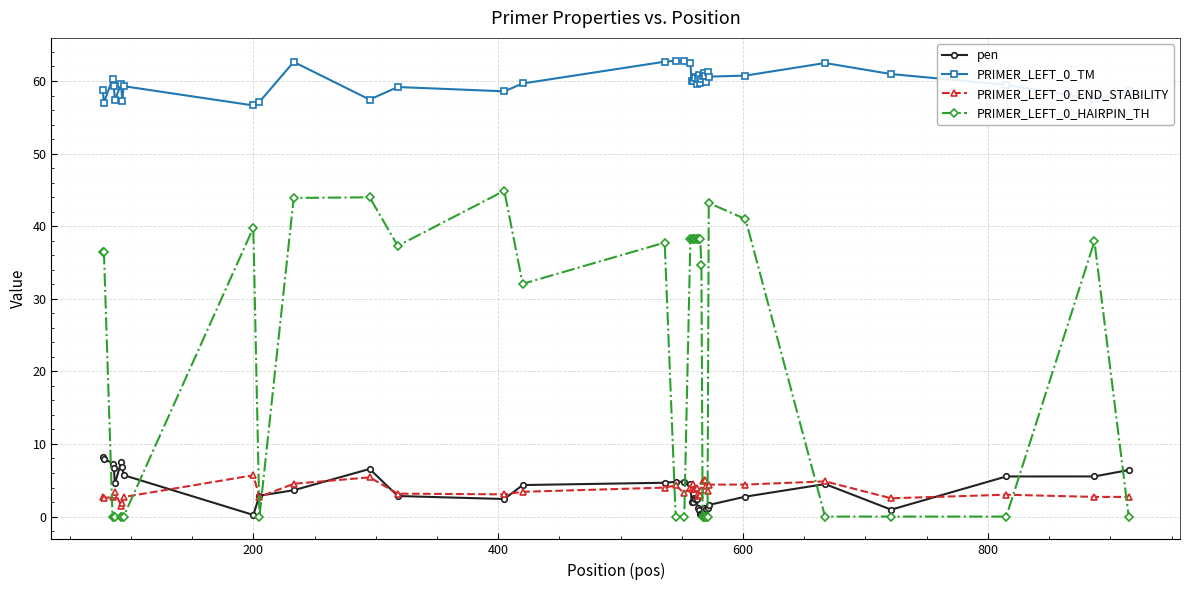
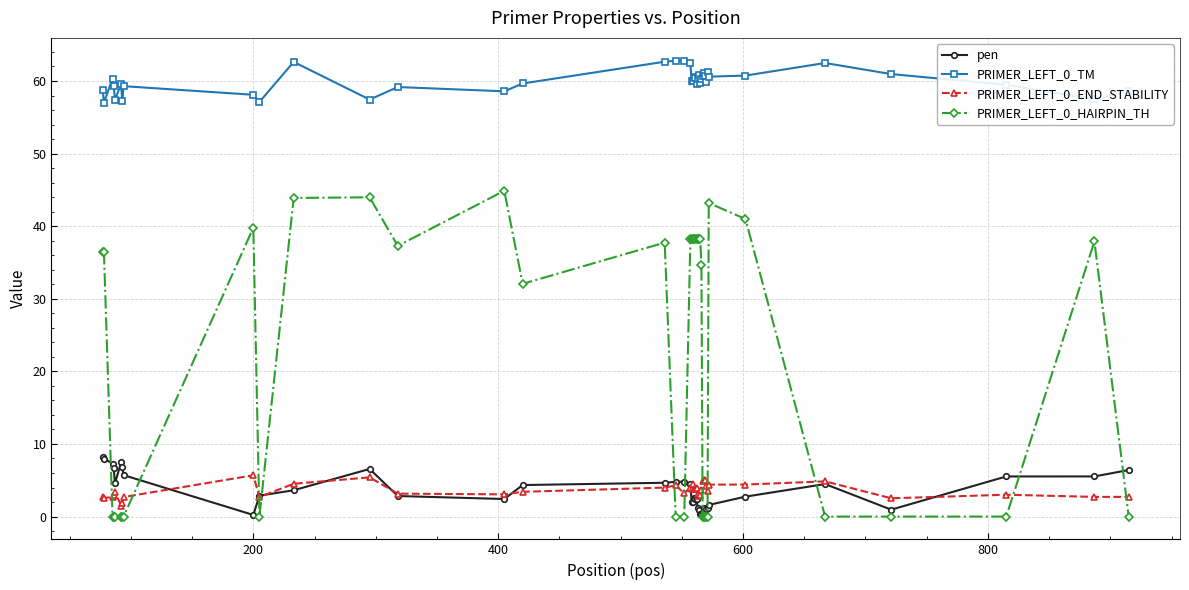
PRIMER_LEFT_0_TM, 200: 57 -> 58
